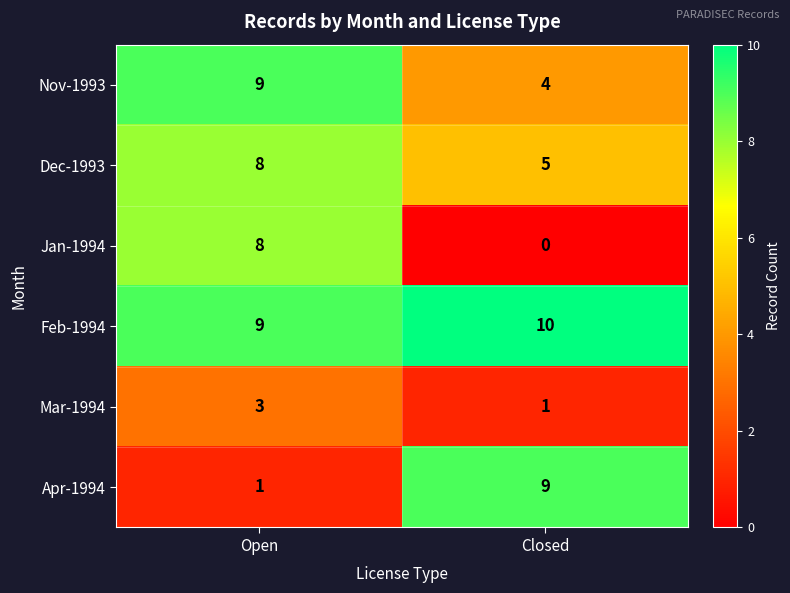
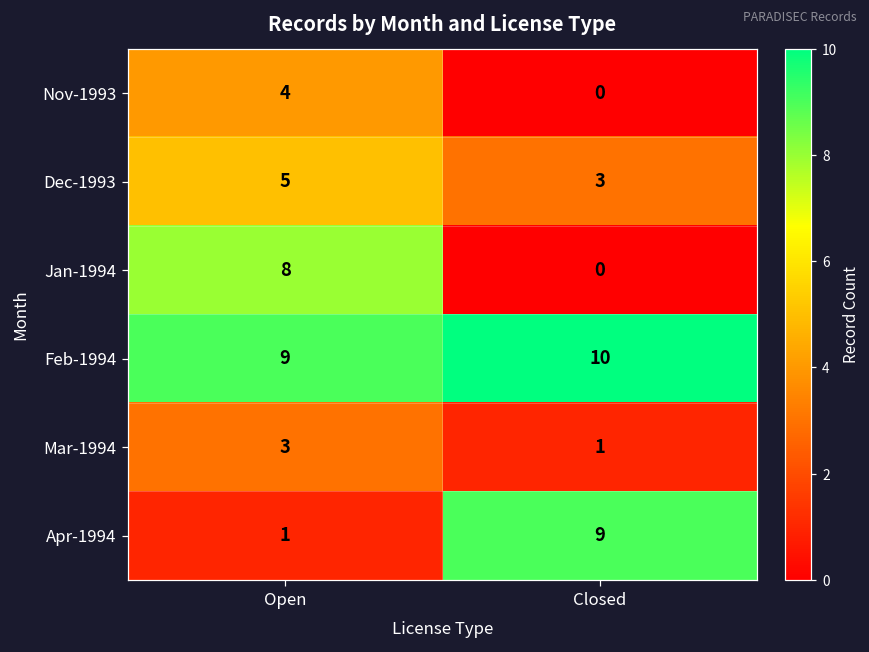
Nov-1993, Open: 9 -> 4
Nov-1993, Closed: 4 -> 0
Dec-1993, Open: 8 -> 5
Dec-1993, Closed: 5 -> 3
